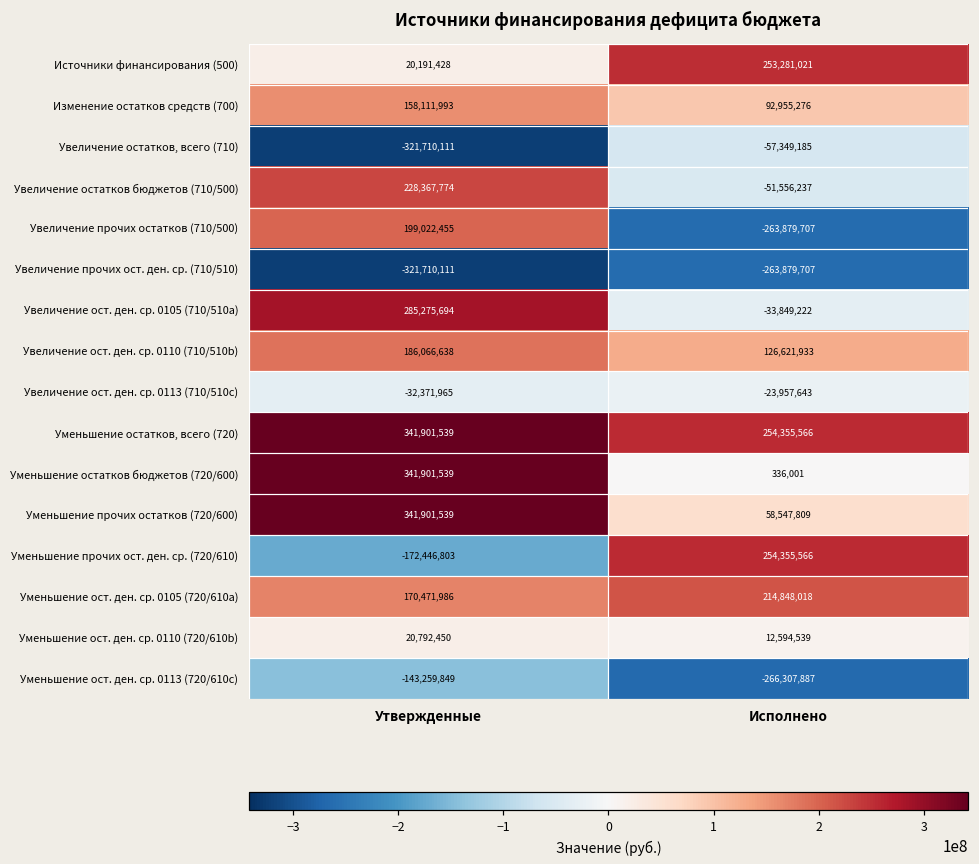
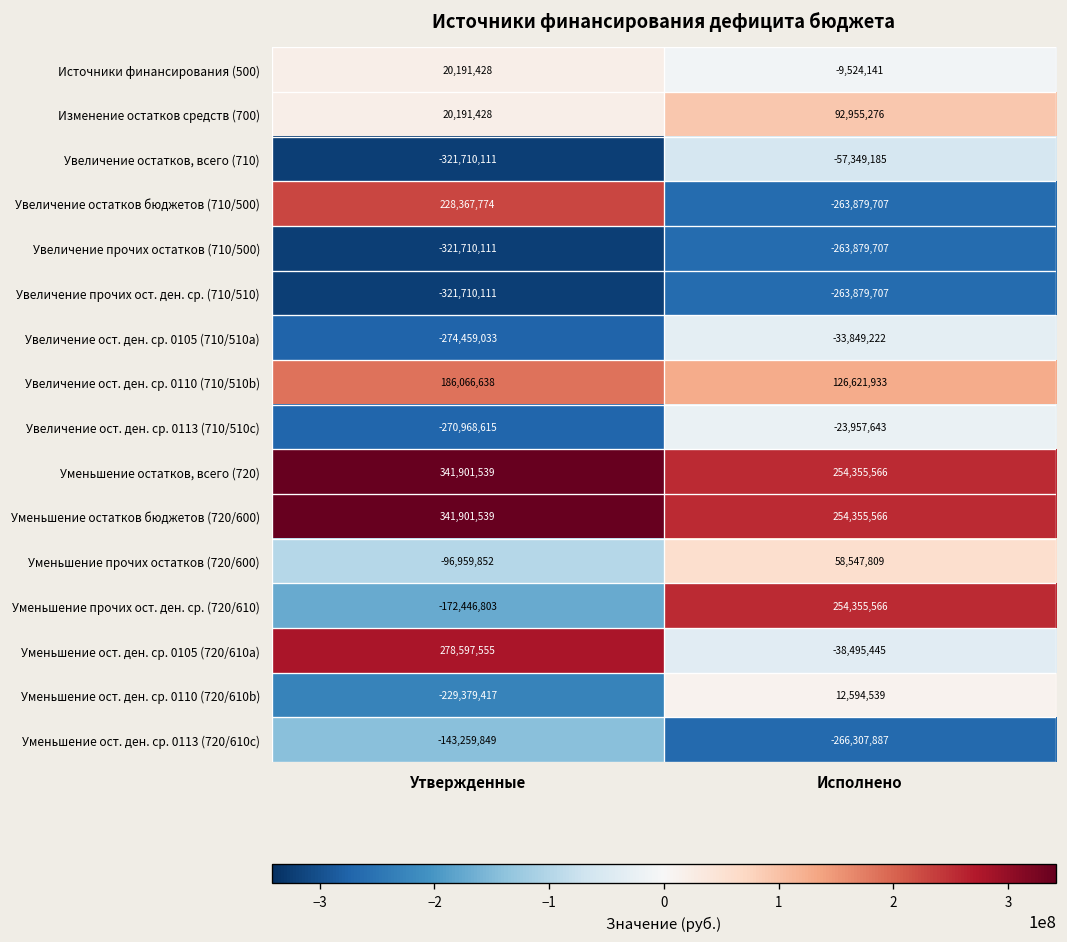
Источники финансирования (500), Исполнено: 253,281,021 -> -9,524,141
Изменение остатков средств (700), Утвержденные: 158,111,993 -> 20,191,428
Увеличение остатков бюджетов (710/500), Исполнено: -51,556,237 -> -263,879,707
Увеличение прочих остатков (710/500), Утвержденные: 199,022,455 -> -321,710,111
Увеличение ост. ден. ср. 0105 (710/510a), Утвержденные: 285,275,694 -> -274,459,033
Увеличение ост. ден. ср. 0113 (710/510c), Утвержденные: -32,371,965 -> -270,968,615
Уменьшение остатков бюджетов (720/600), Исполнено: 336,001 -> 254,355,566
Уменьшение прочих остатков (720/600), Утвержденные: 341,901,539 -> -96,959,852
Уменьшение ост. ден. ср. 0105 (720/610a), Утвержденные: 170,471,986 -> 278,597,555
Уменьшение ост. ден. ср. 0105 (720/610a), Исполнено: 214,848,018 -> -38,495,445
Уменьшение ост. ден. ср. 0110 (720/610b), Утвержденные: 20,792,450 -> -229,379,417
